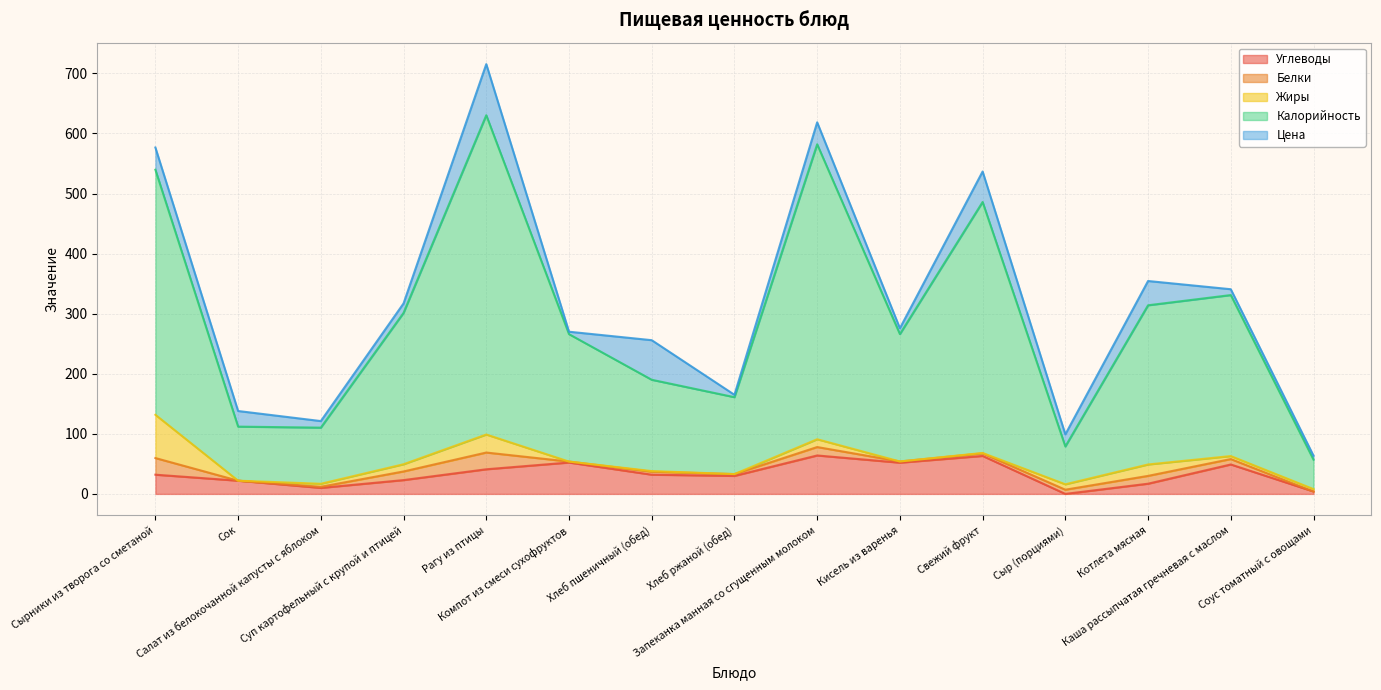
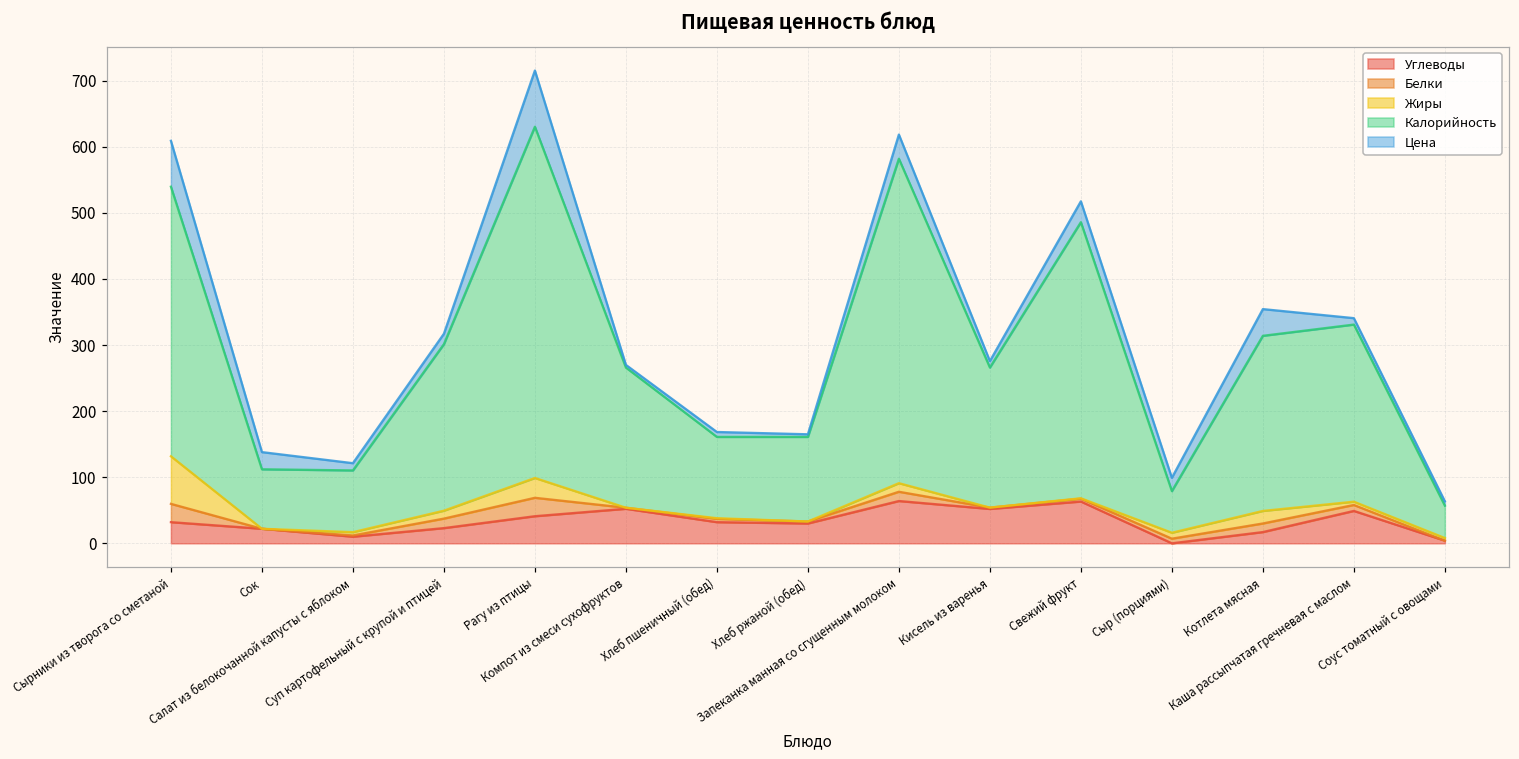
Цена, Сырники из творога со сметаной: 40 -> 70
Калорийность, Хлеб пшеничный (обед): 150 -> 120
Цена, Хлеб пшеничный (обед): 70 -> 10
Цена, Свежий фрукт: 50 -> 30
